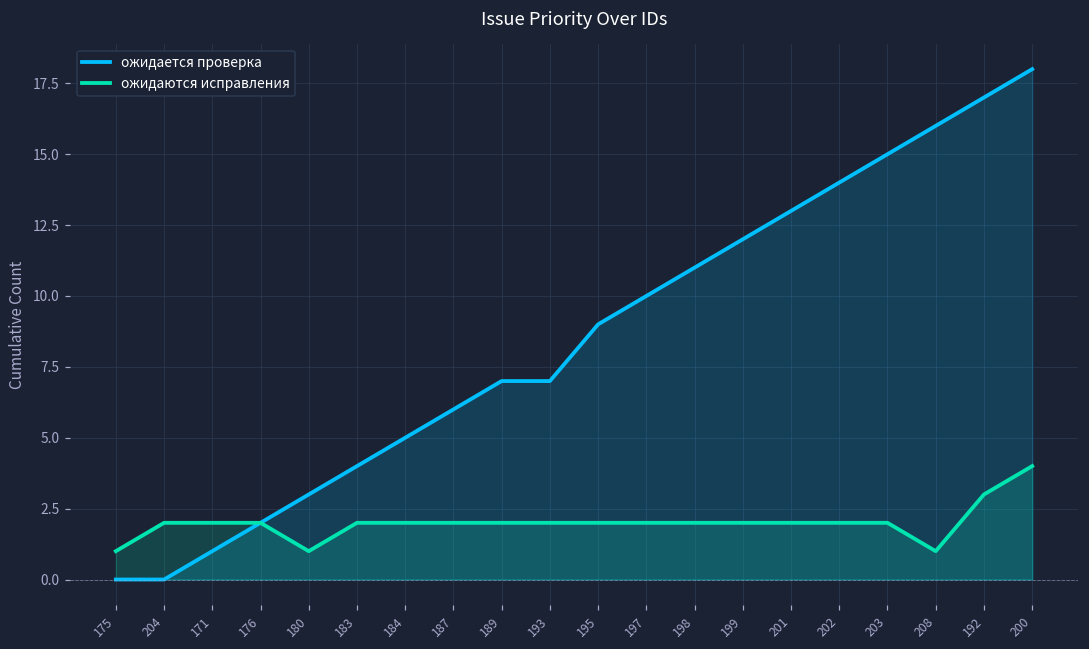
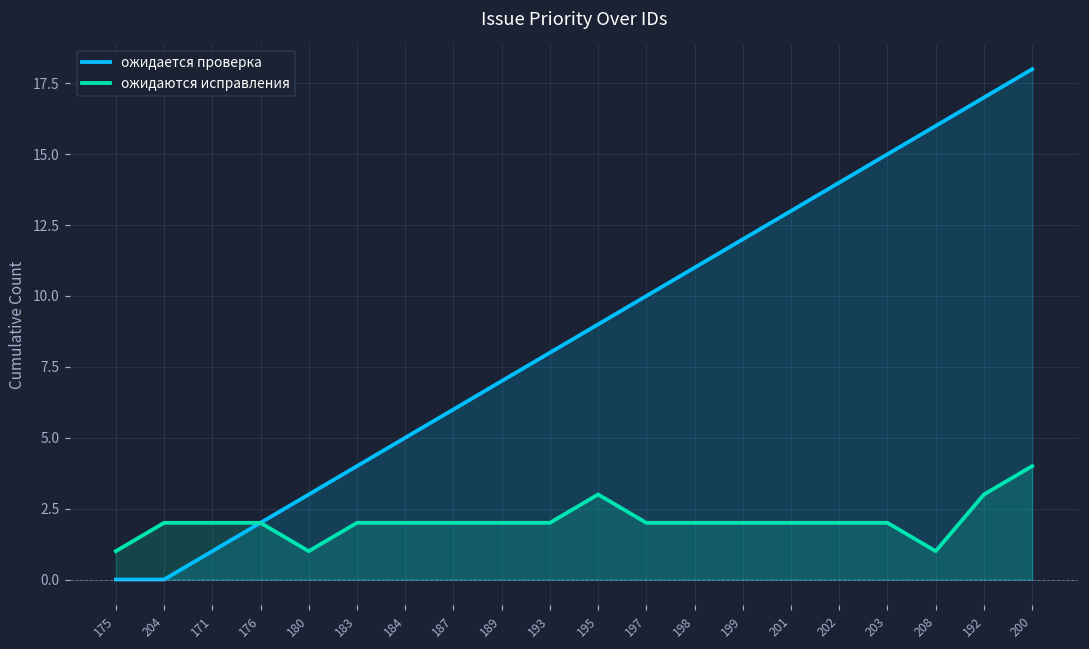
ожидается проверка, 193: 7 -> 8
ожидаются исправления, 195: 2 -> 3
